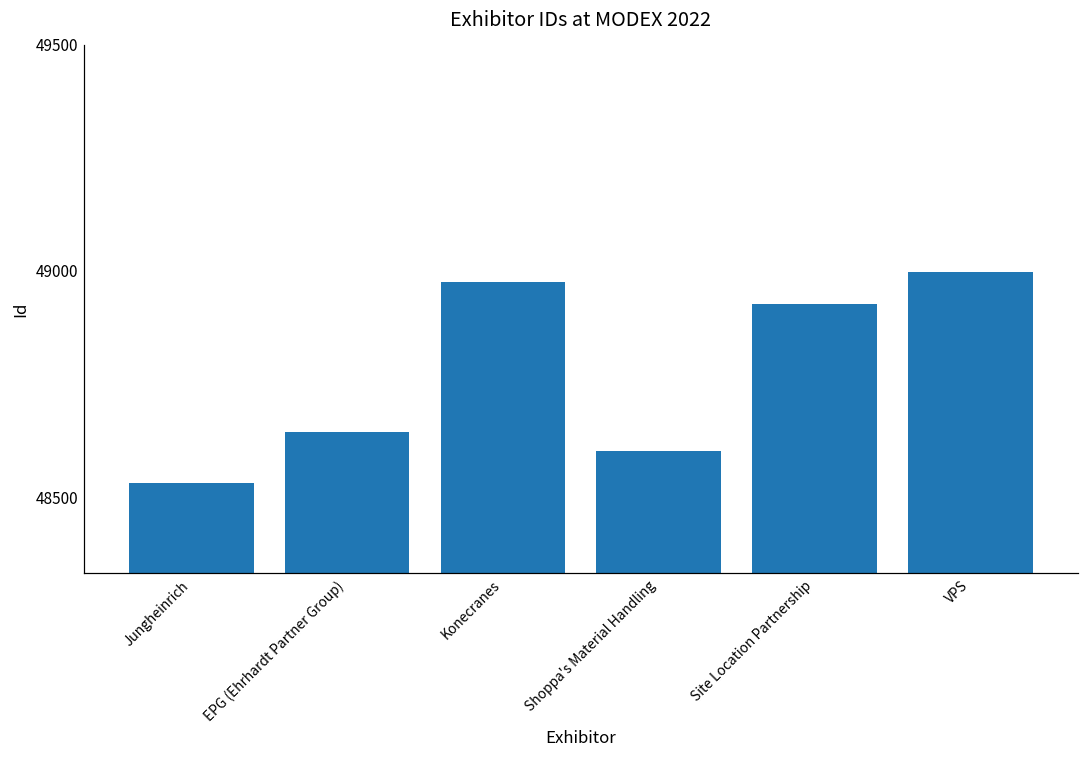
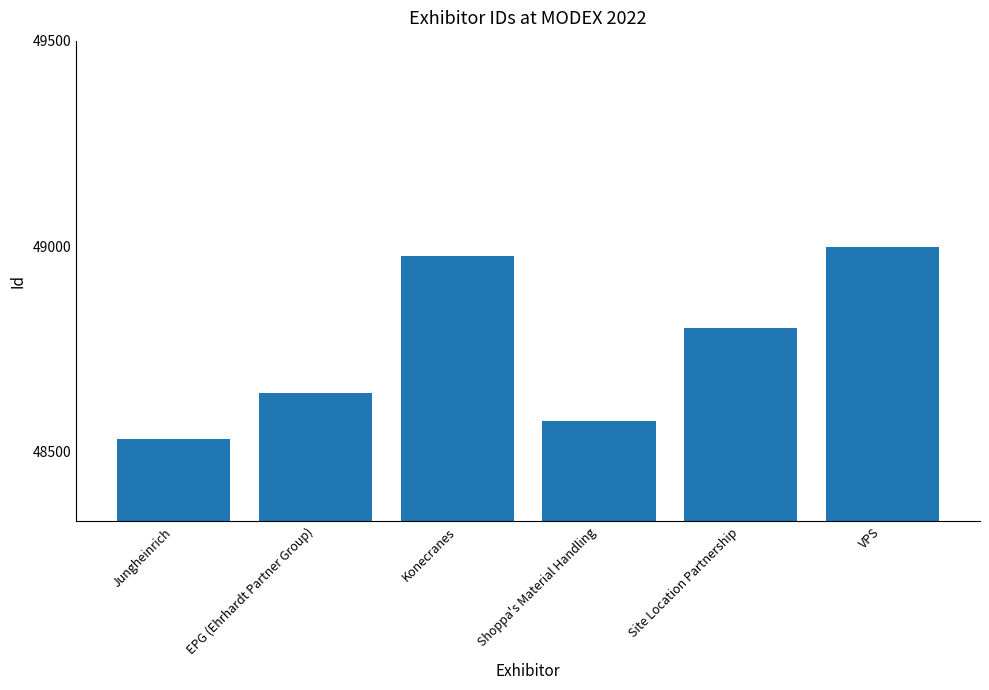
Shoppa's Material Handling: 48600 -> 48580
Site Location Partnership: 48930 -> 48800
